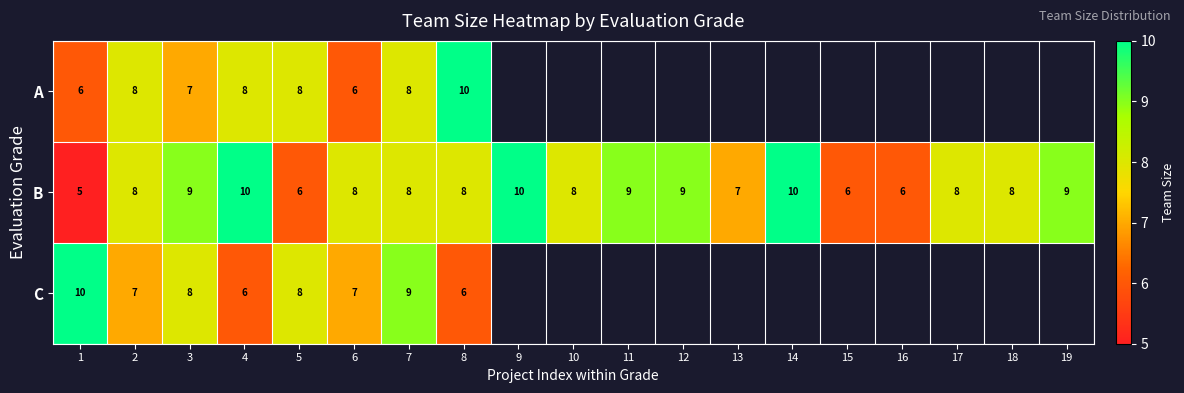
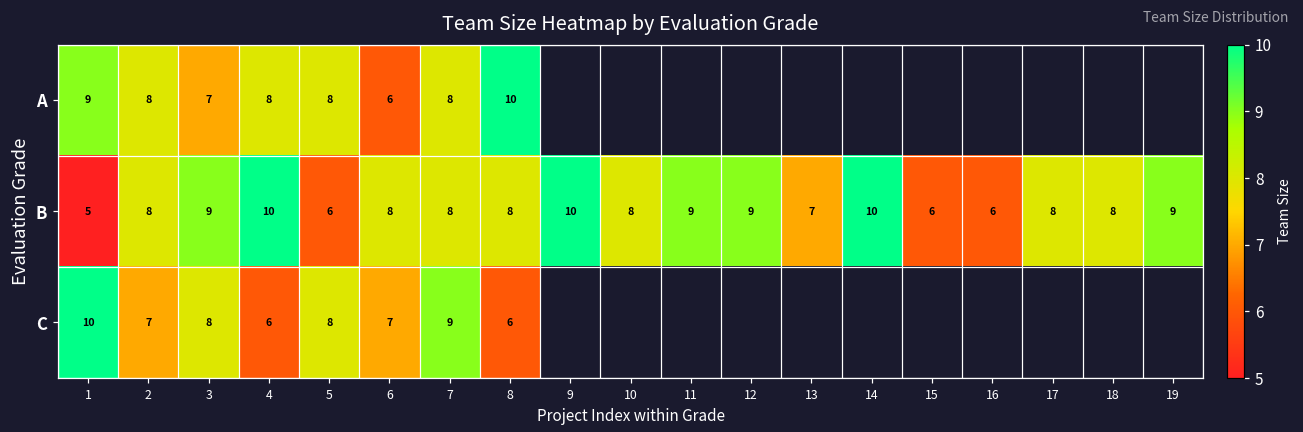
A, 1: 6 -> 9
